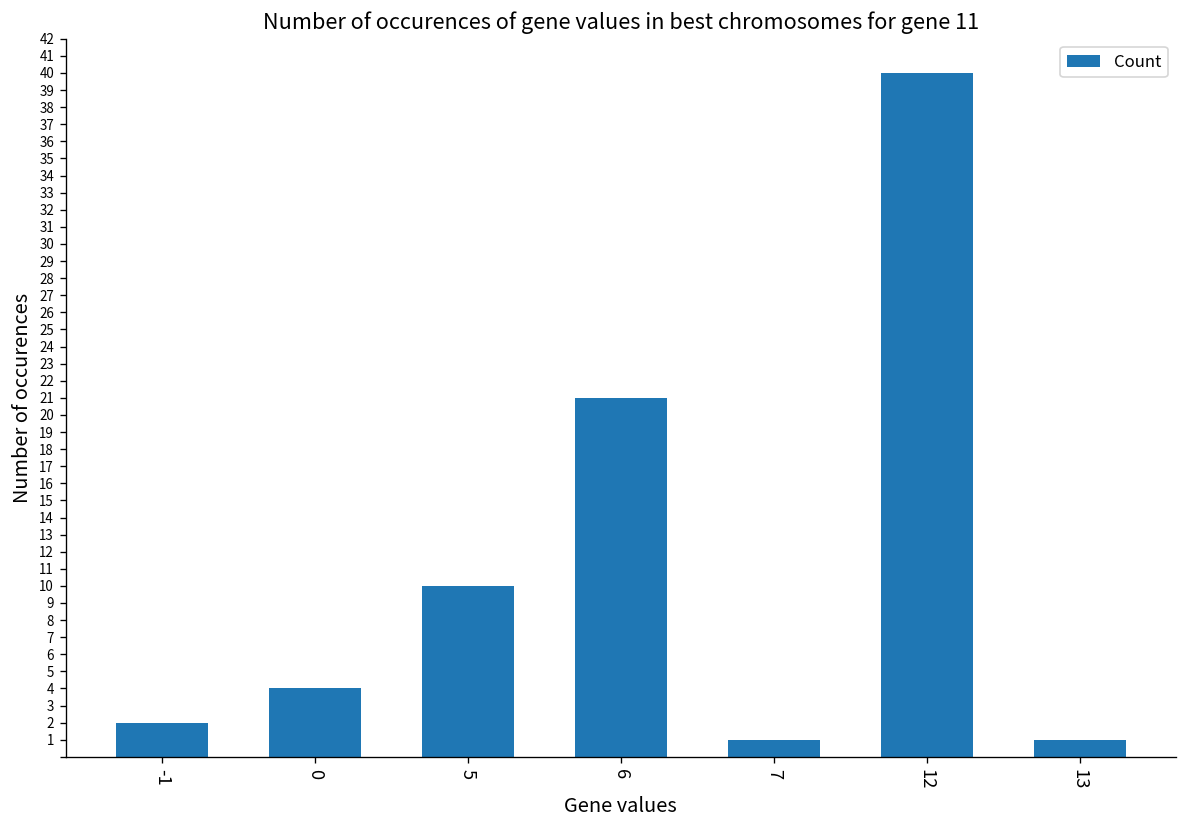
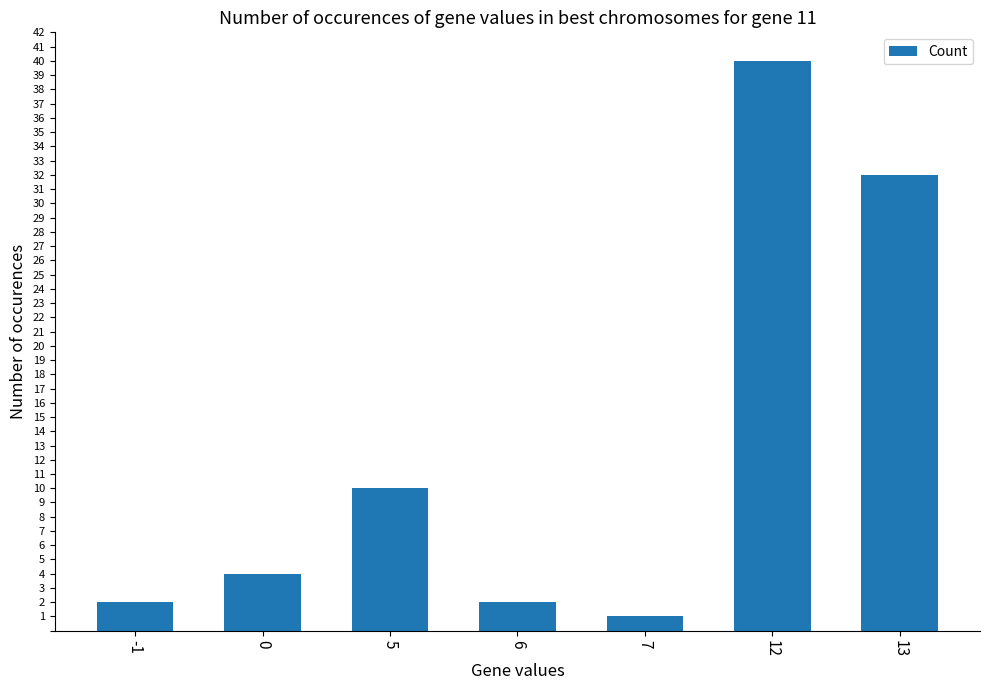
6: 21 -> 2
13: 1 -> 32
